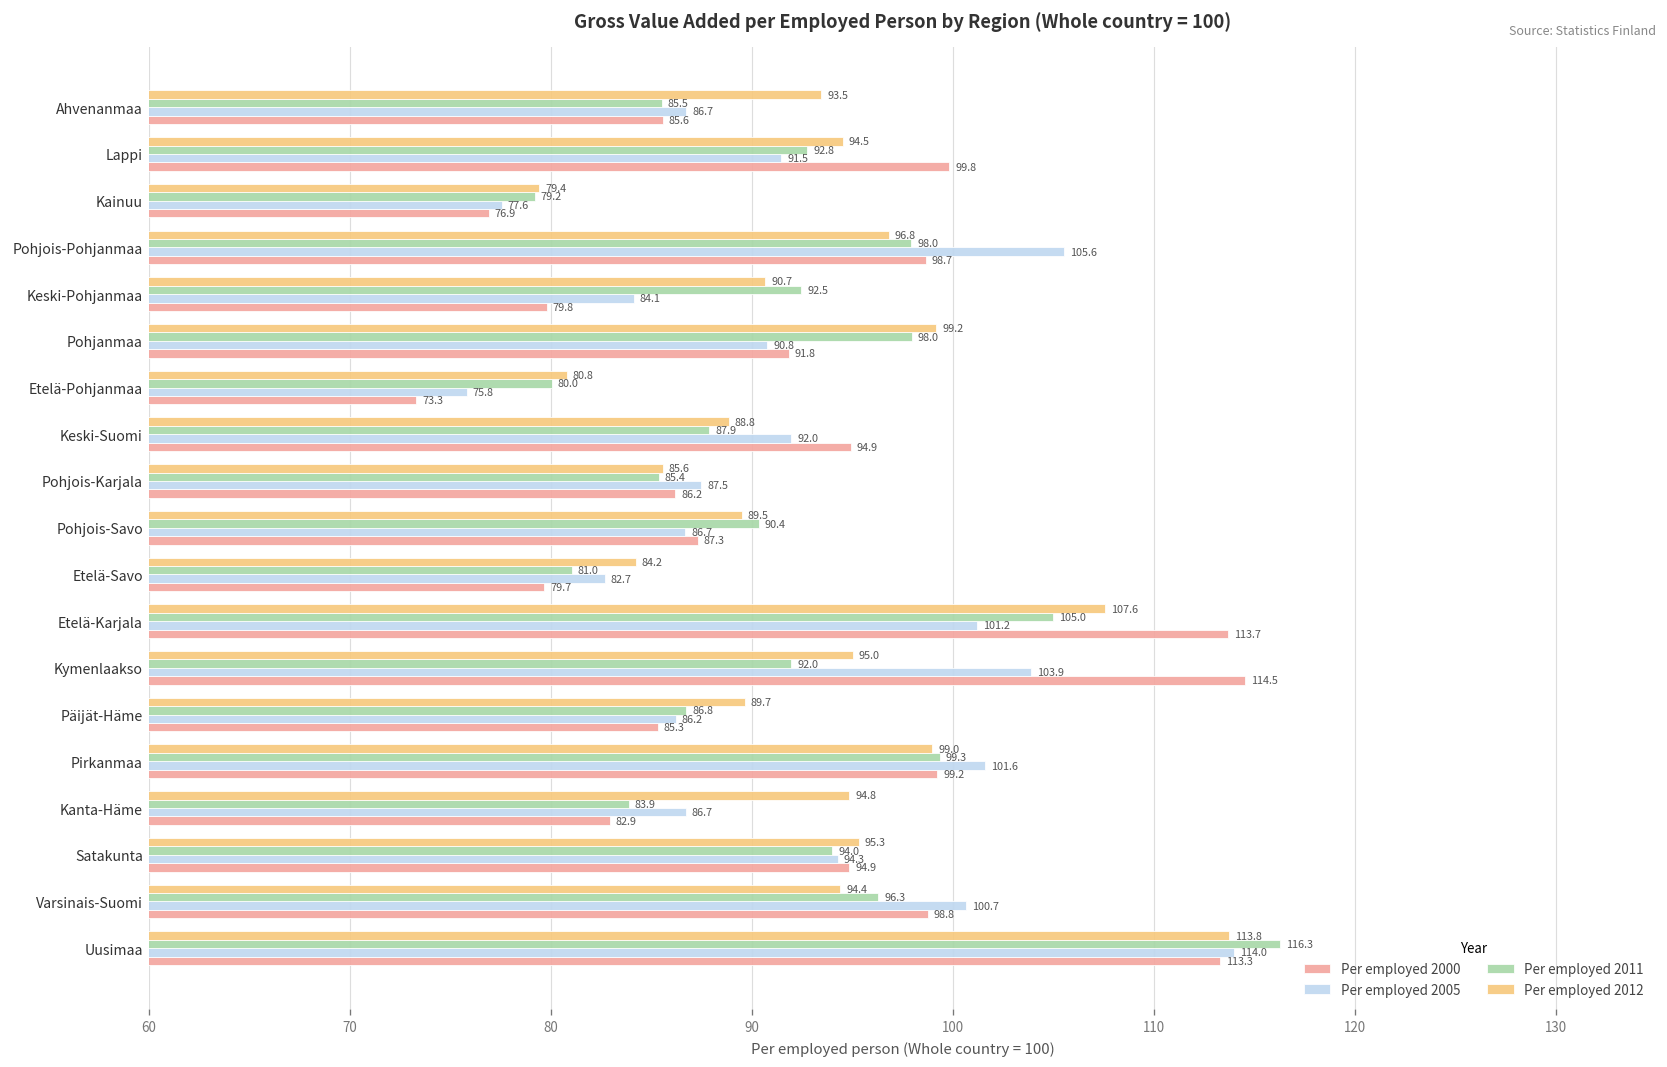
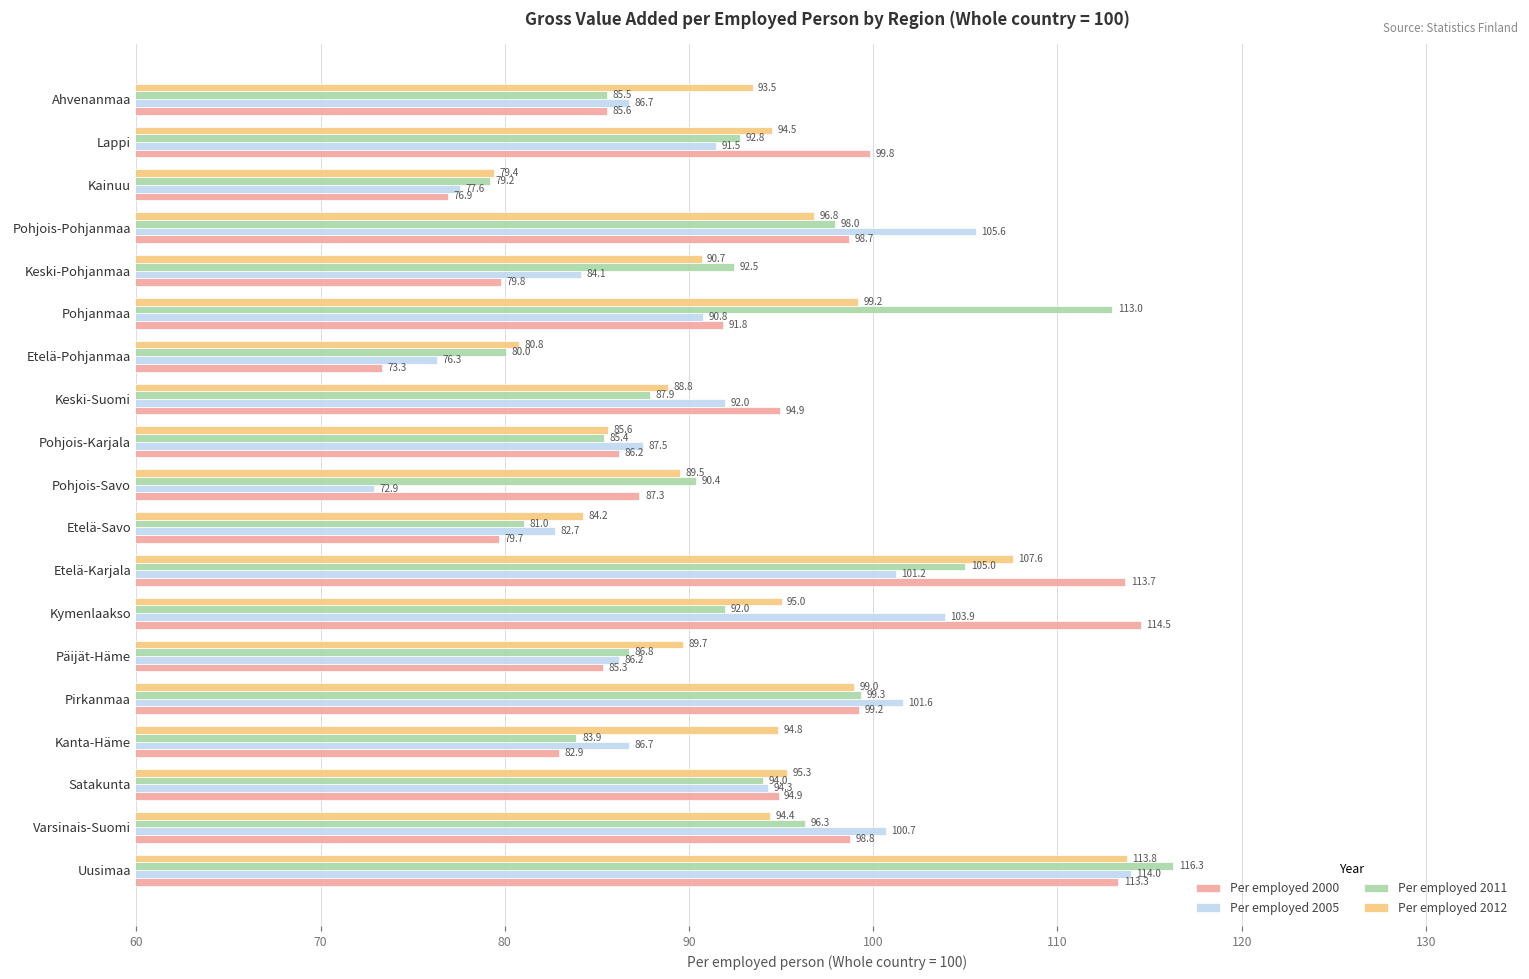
Per employed 2011, Pohjanmaa: 98.0 -> 113.0
Per employed 2005, Etelä-Pohjanmaa: 75.8 -> 76.3
Per employed 2005, Pohjois-Savo: 86.7 -> 72.9
